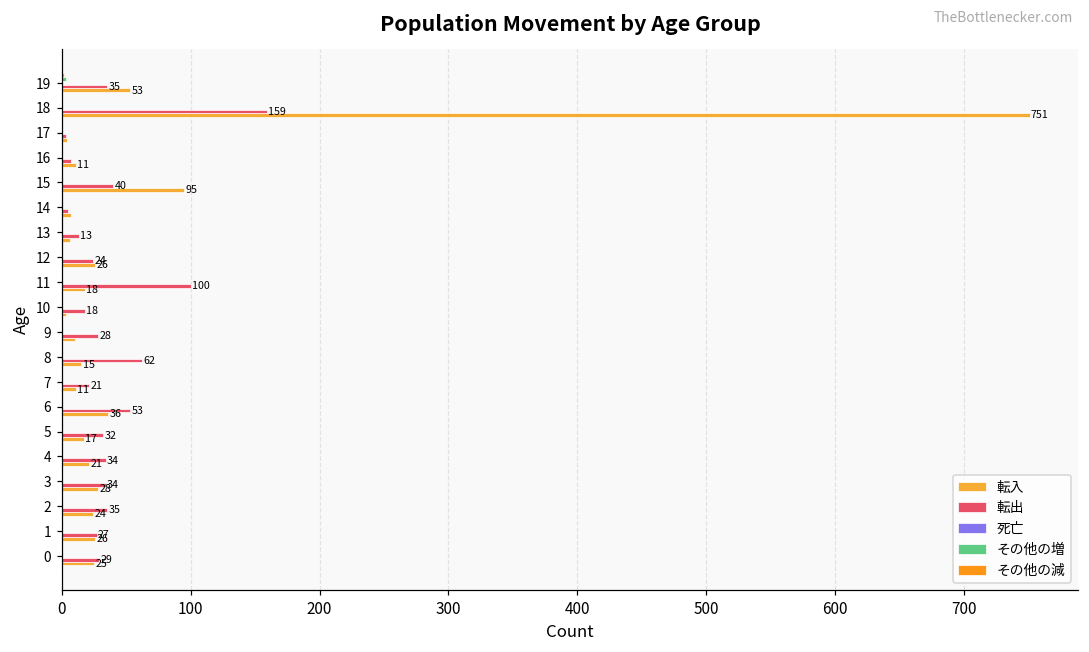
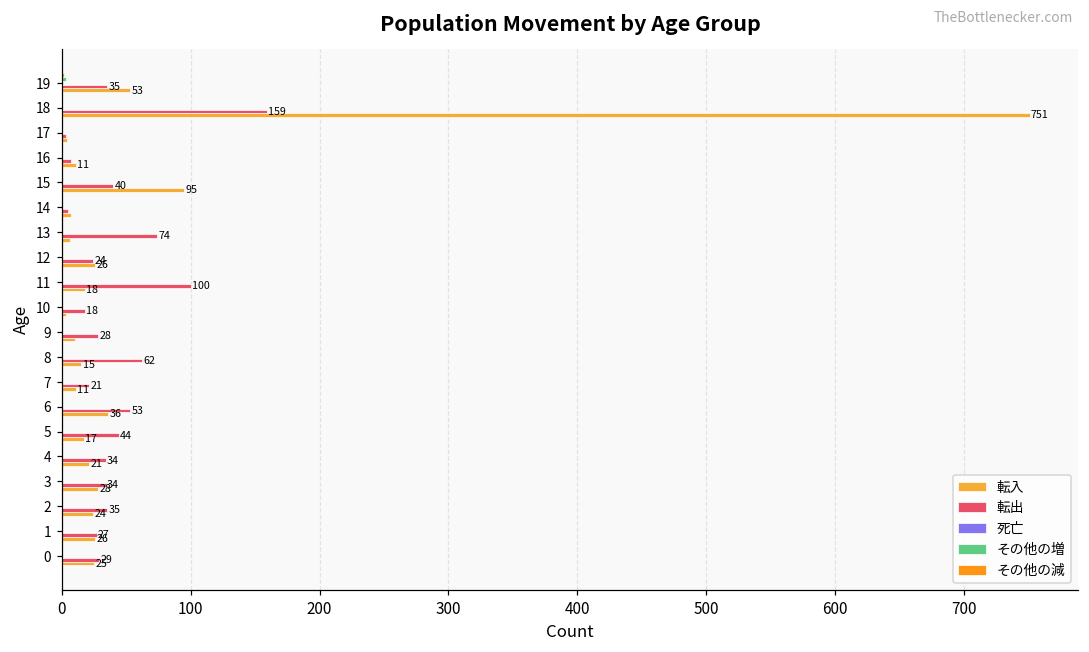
転出, 13: 13 -> 74
転出, 5: 32 -> 44
